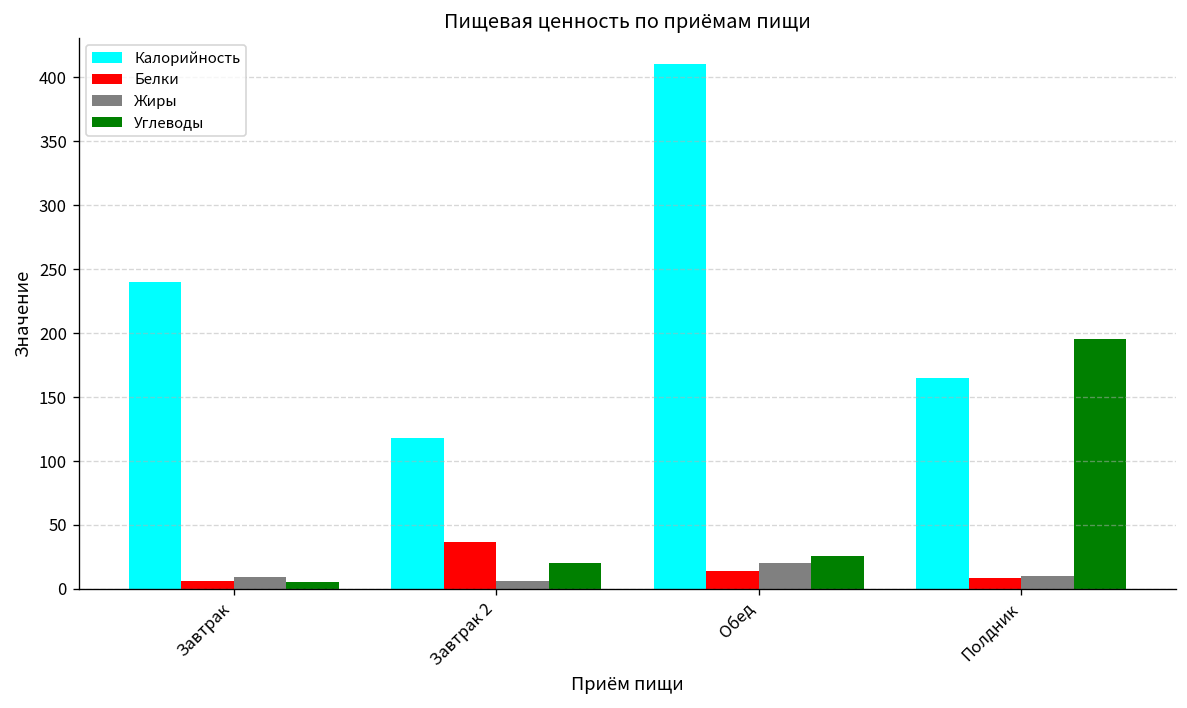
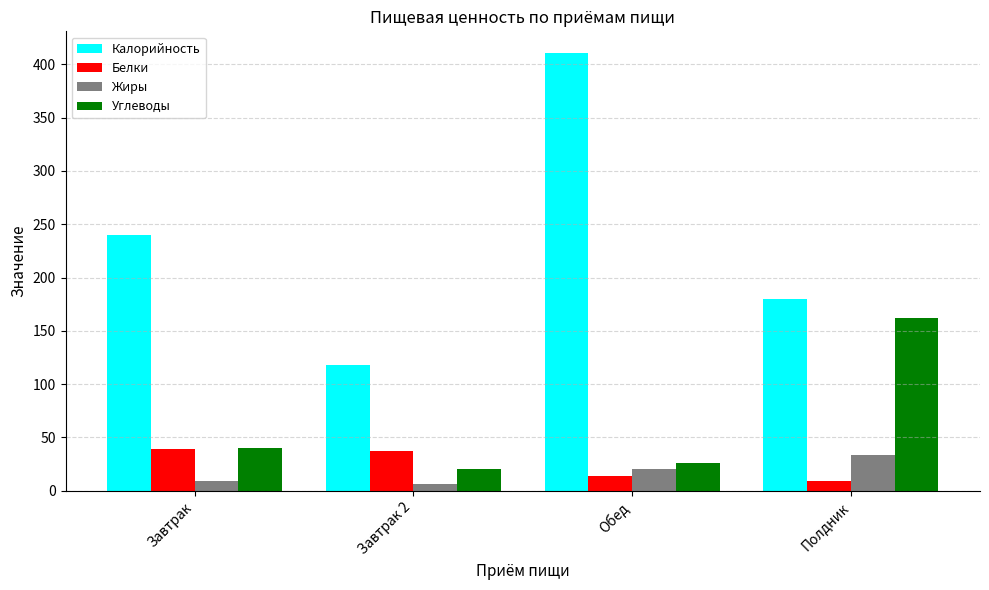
Белки, Завтрак: 6 -> 39
Углеводы, Завтрак: 5 -> 40
Калорийность, Полдник: 165 -> 180
Жиры, Полдник: 10 -> 33
Углеводы, Полдник: 195 -> 162
